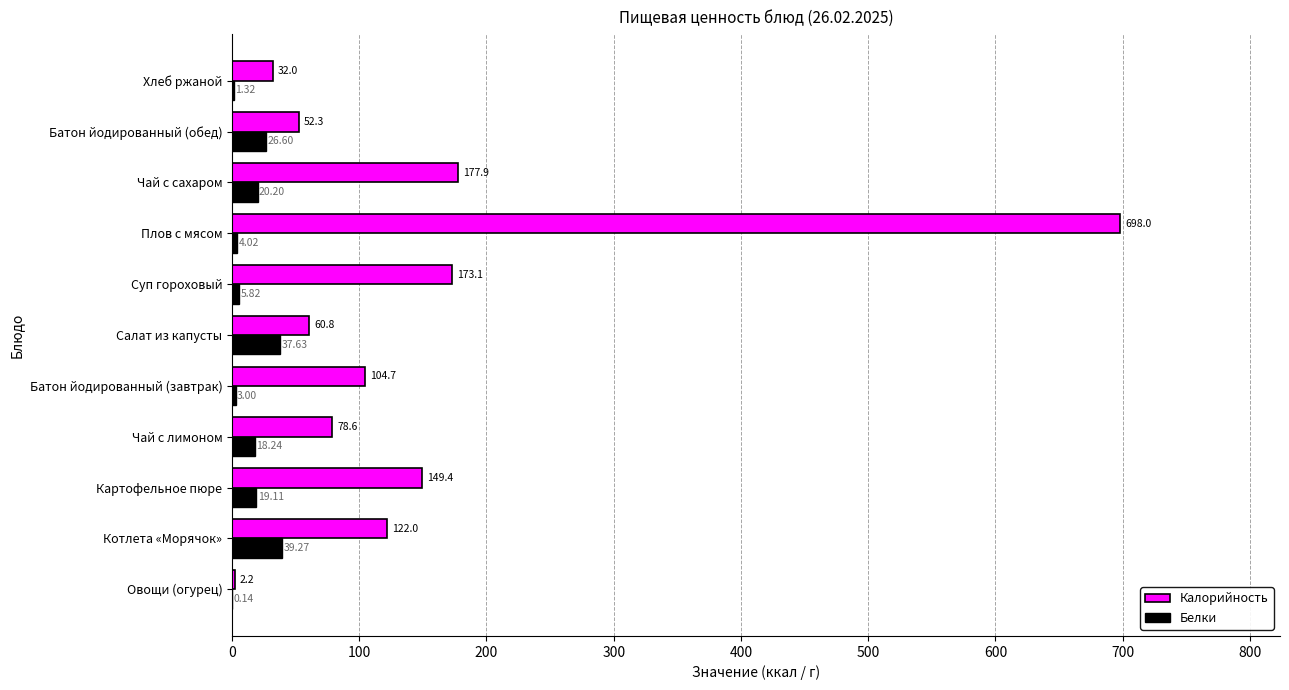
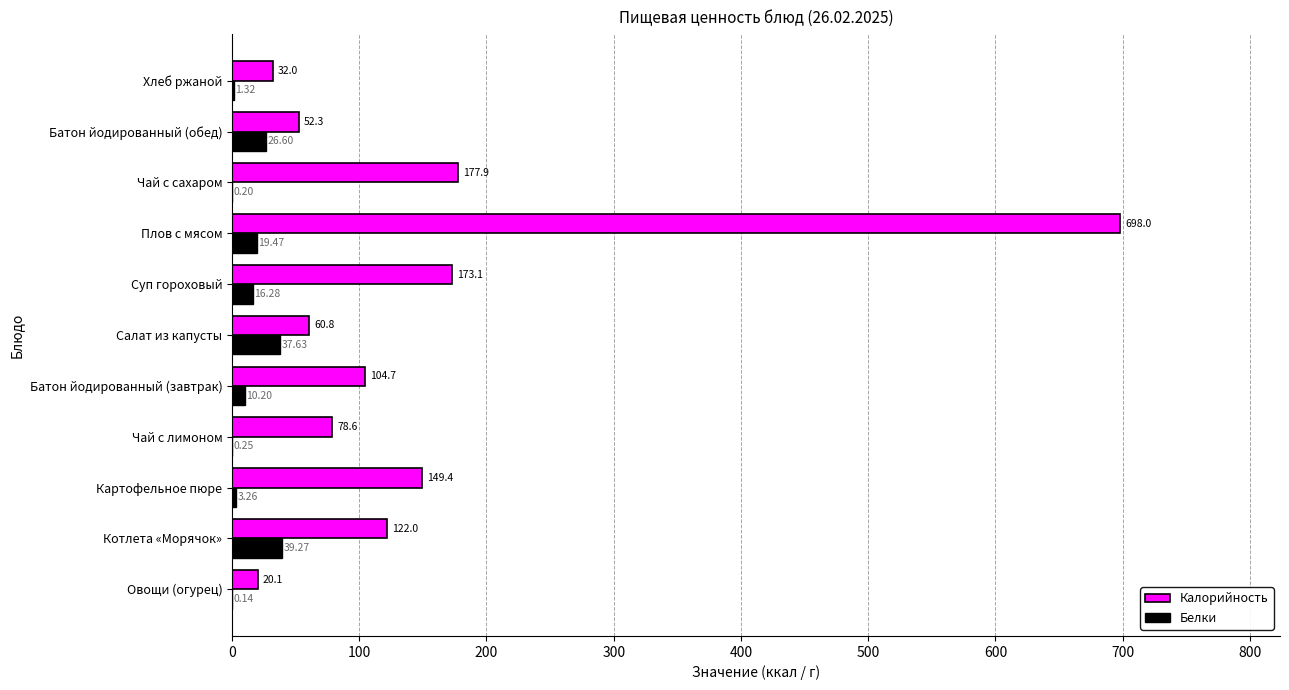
Белки, Чай с сахаром: 20.20 -> 0.20
Белки, Плов с мясом: 4.02 -> 19.47
Белки, Суп гороховый: 5.82 -> 16.28
Белки, Батон йодированный (завтрак): 3.00 -> 10.20
Белки, Чай с лимоном: 18.24 -> 0.25
Белки, Картофельное пюре: 19.11 -> 3.26
Калорийность, Овощи (огурец): 2.2 -> 20.1
